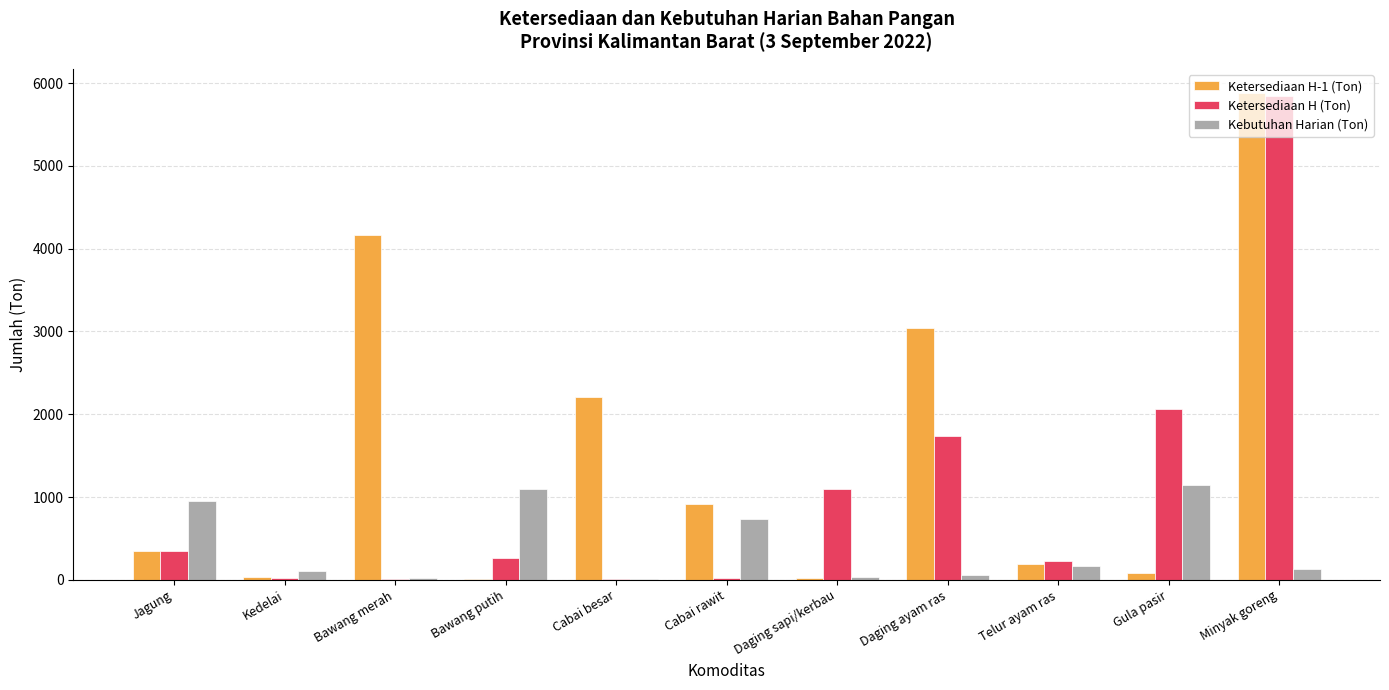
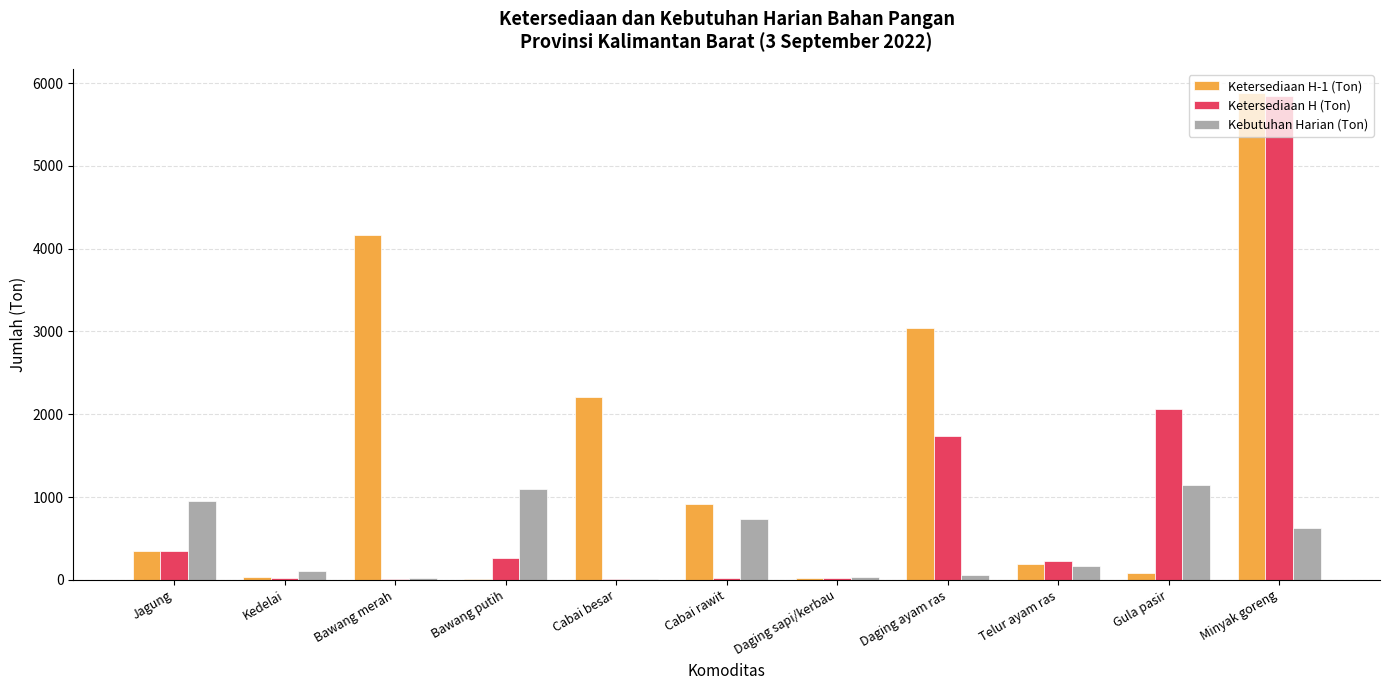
Ketersediaan H (Ton), Daging sapi/kerbau: 1100 -> 0
Kebutuhan Harian (Ton), Minyak goreng: 100 -> 600
